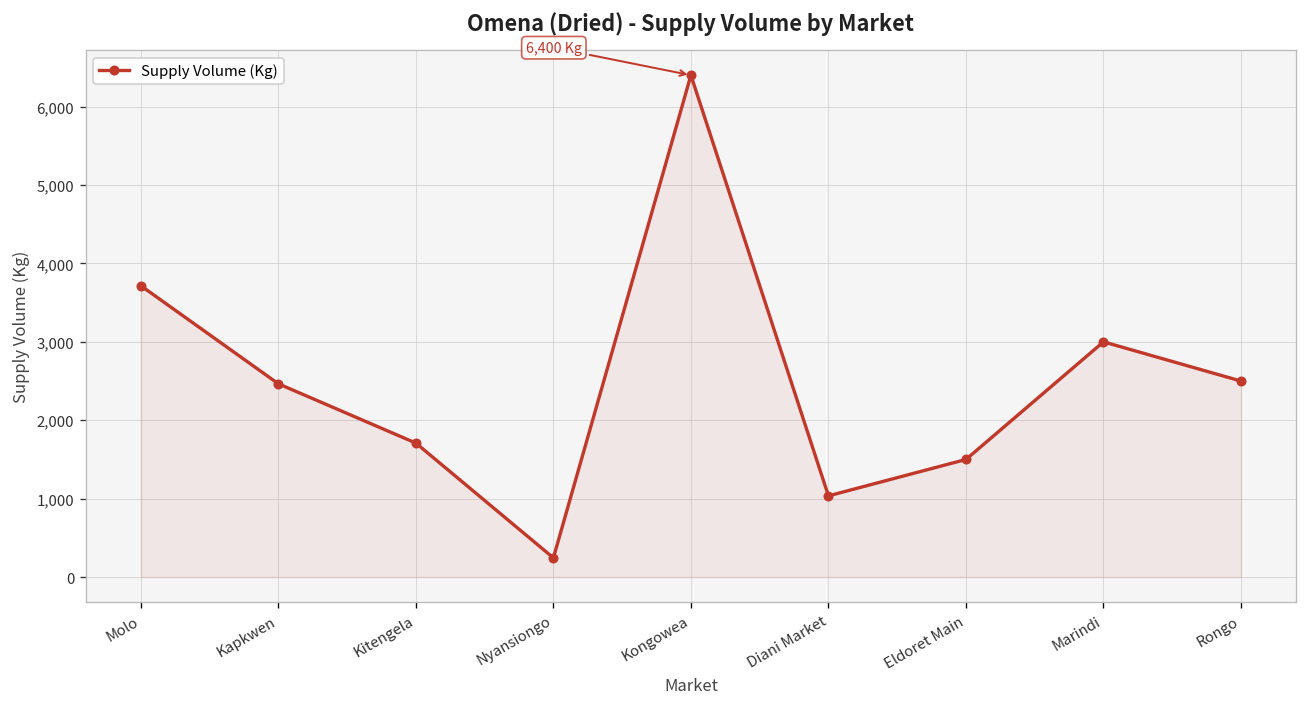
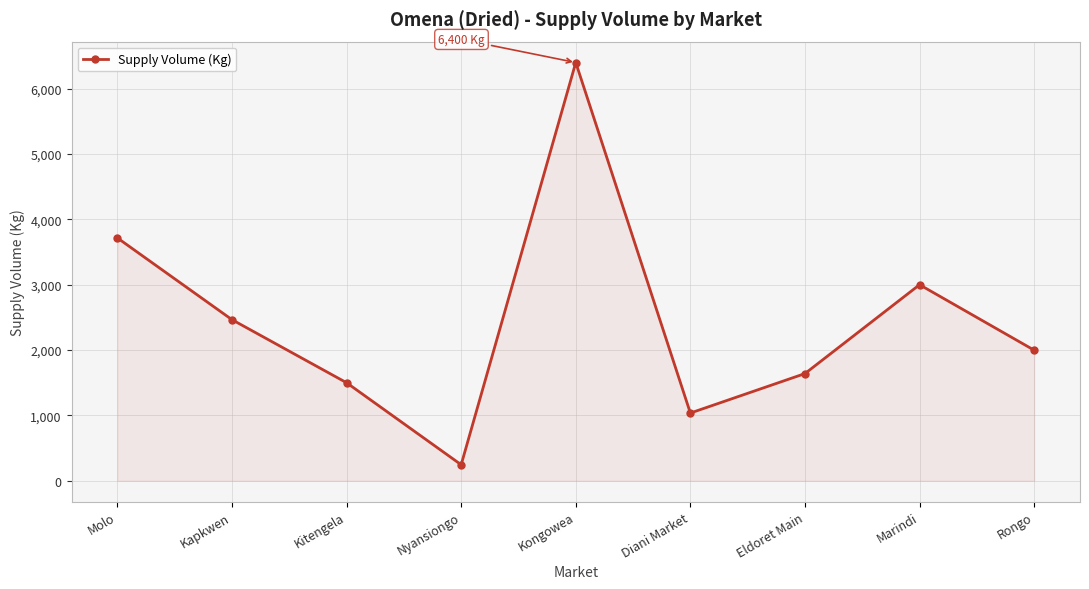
Kitengela: 1,700 -> 1,500
Eldoret Main: 1,500 -> 1,600
Rongo: 2,500 -> 2,000
